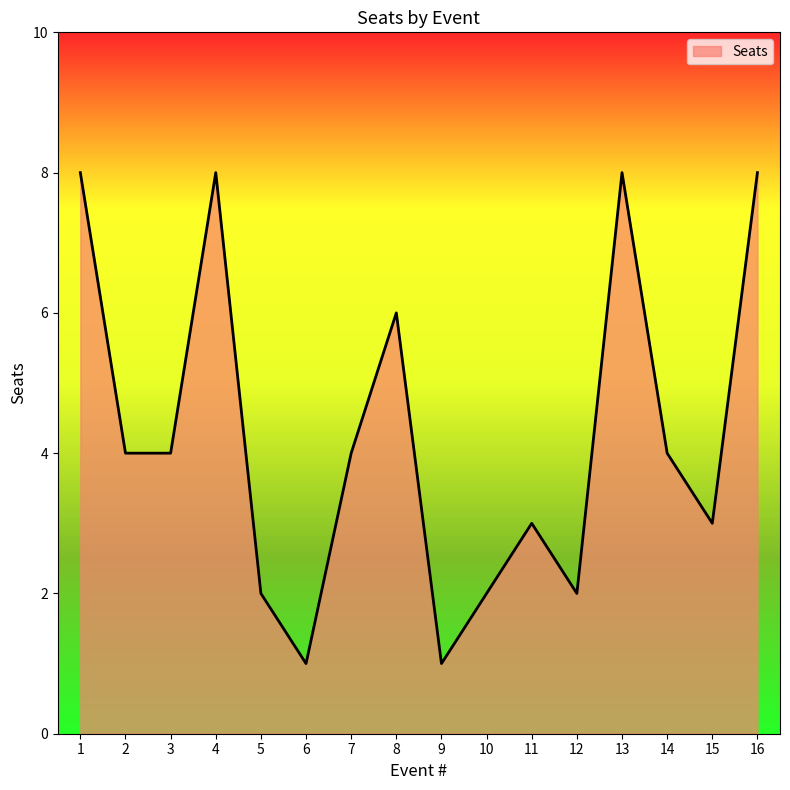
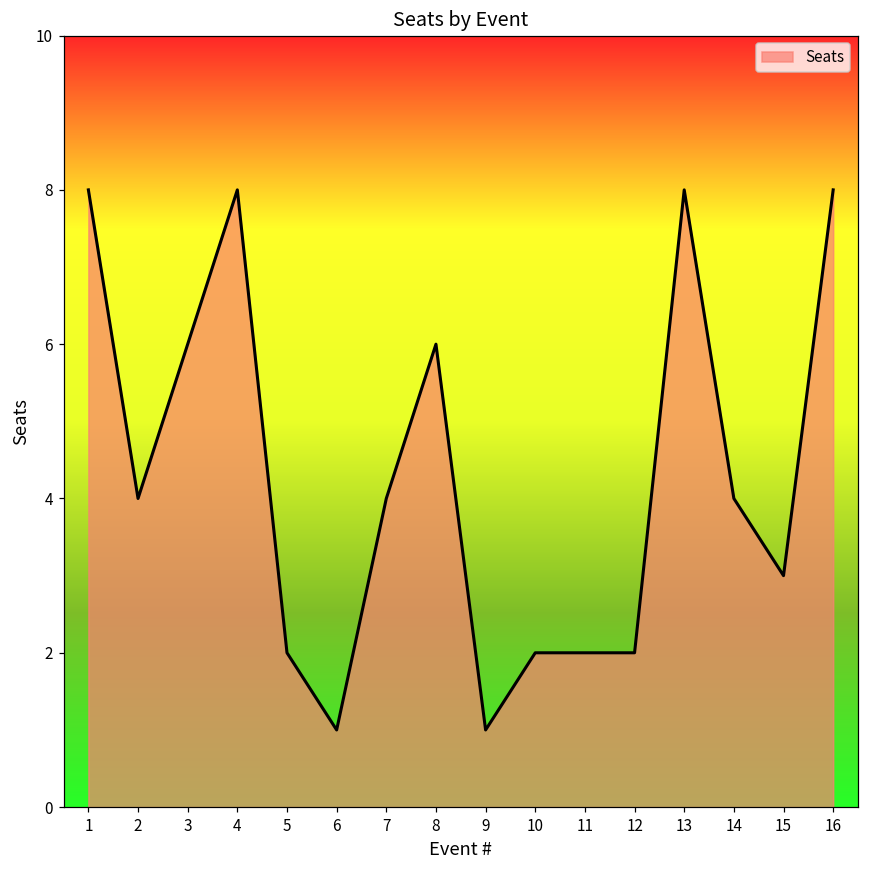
3: 4 -> 6
11: 3 -> 2
